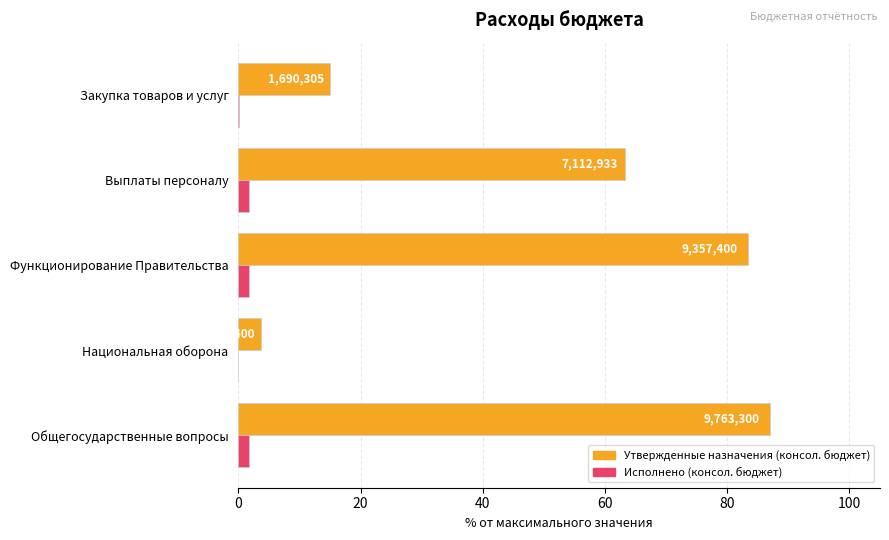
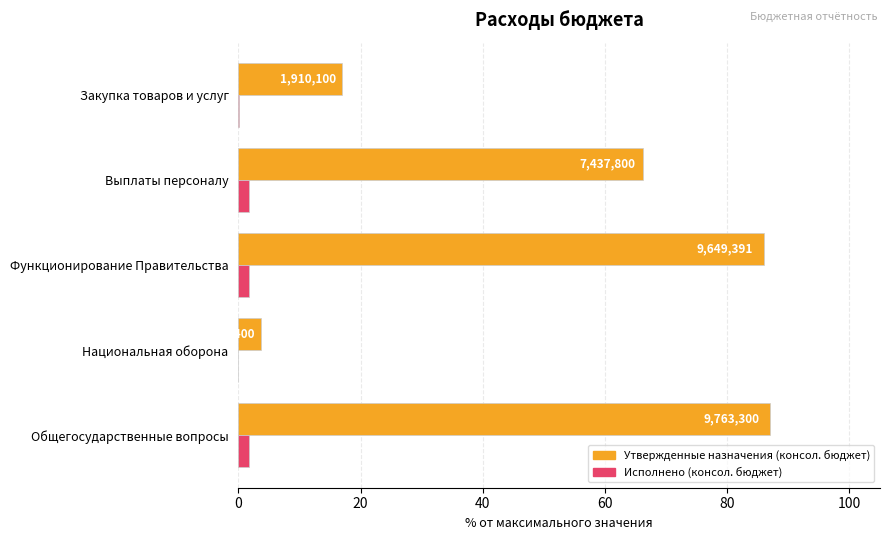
Утвержденные назначения (консол. бюджет), Закупка товаров и услуг: 1,690,305 -> 1,910,100
Утвержденные назначения (консол. бюджет), Выплаты персоналу: 7,112,933 -> 7,437,800
Утвержденные назначения (консол. бюджет), Функционирование Правительства: 9,357,400 -> 9,649,391
